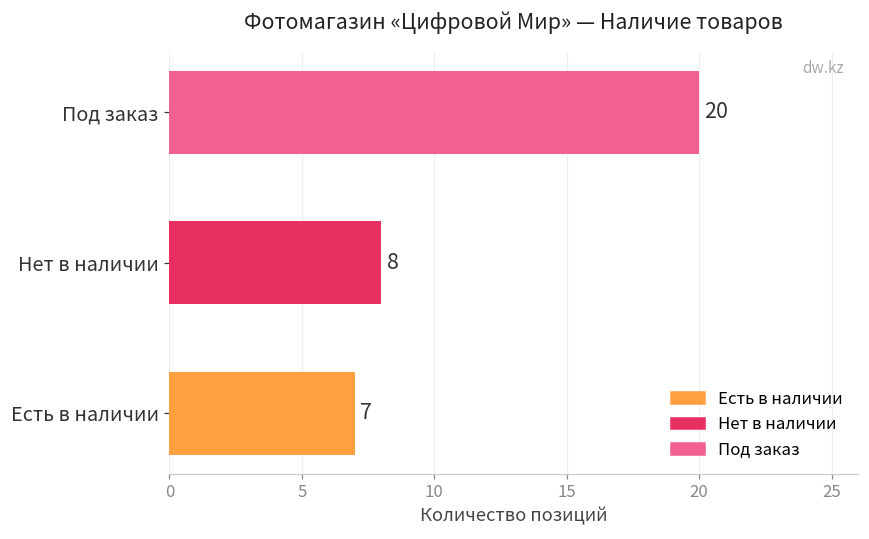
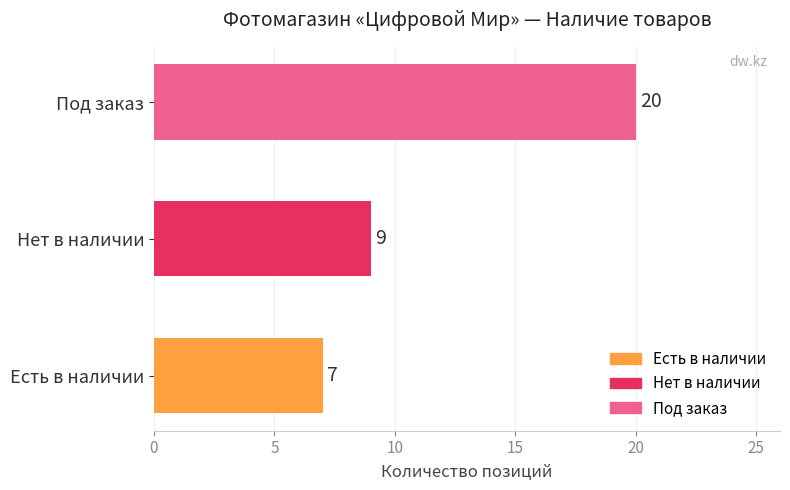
Нет в наличии: 8 -> 9
